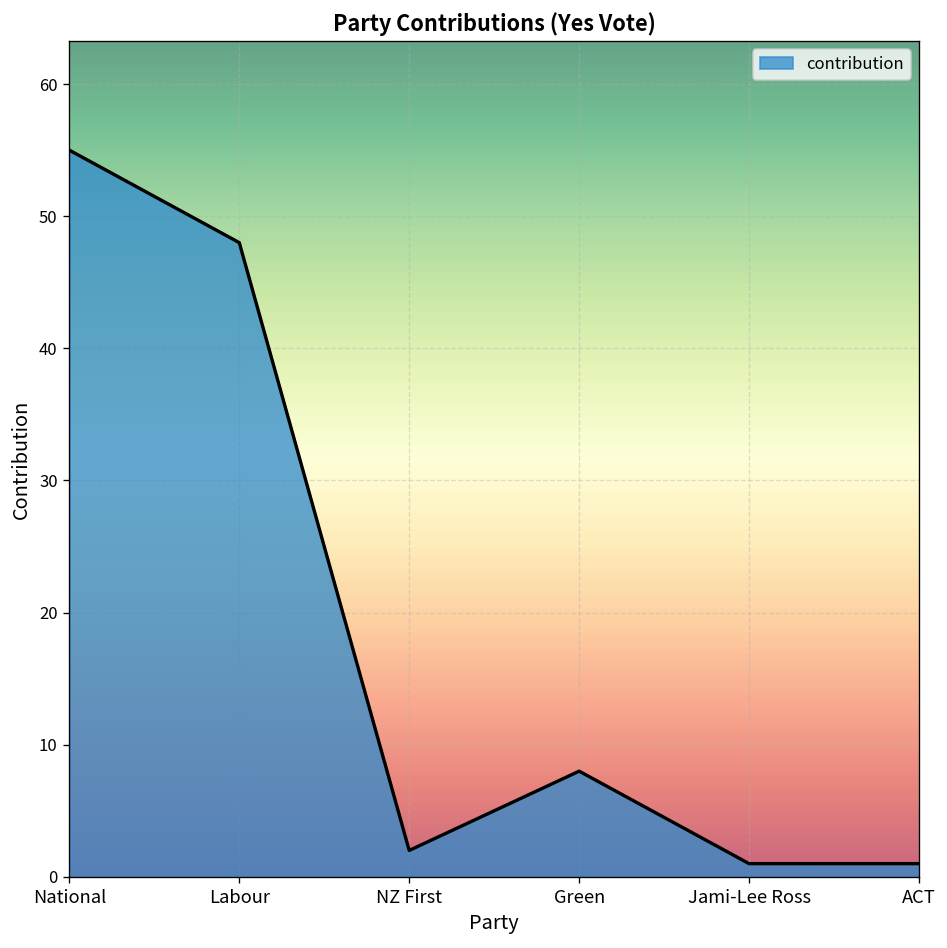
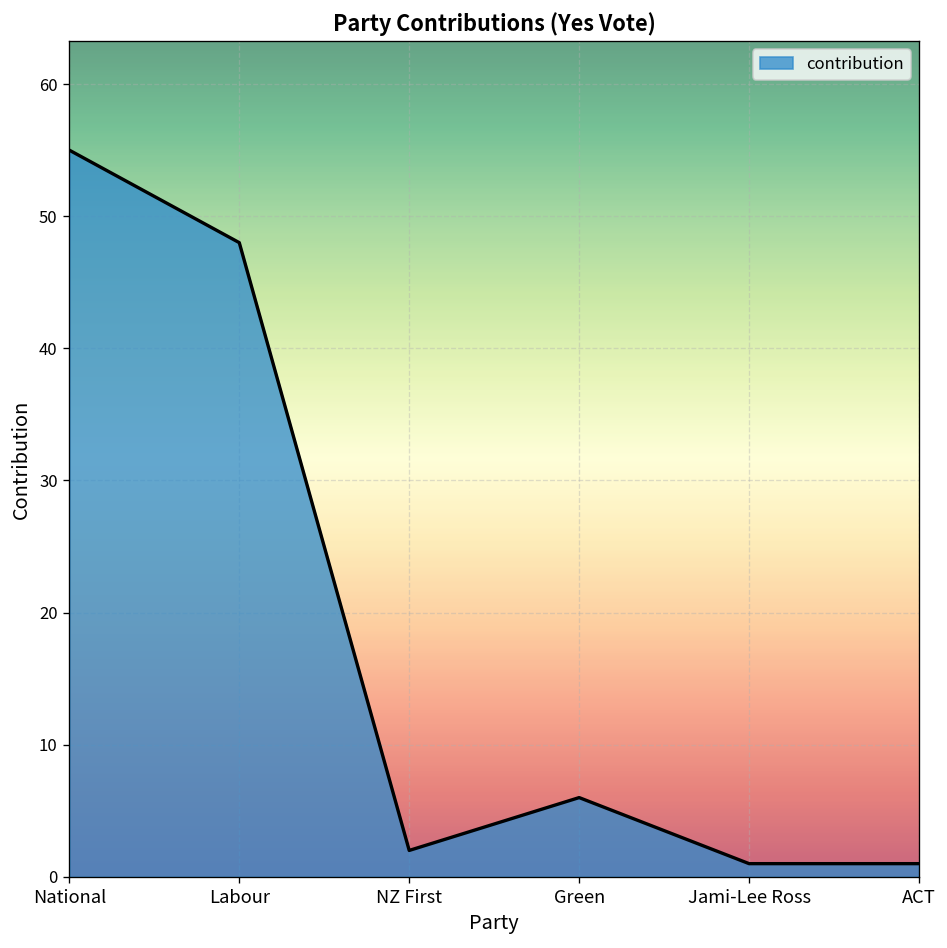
Green: 8 -> 6
